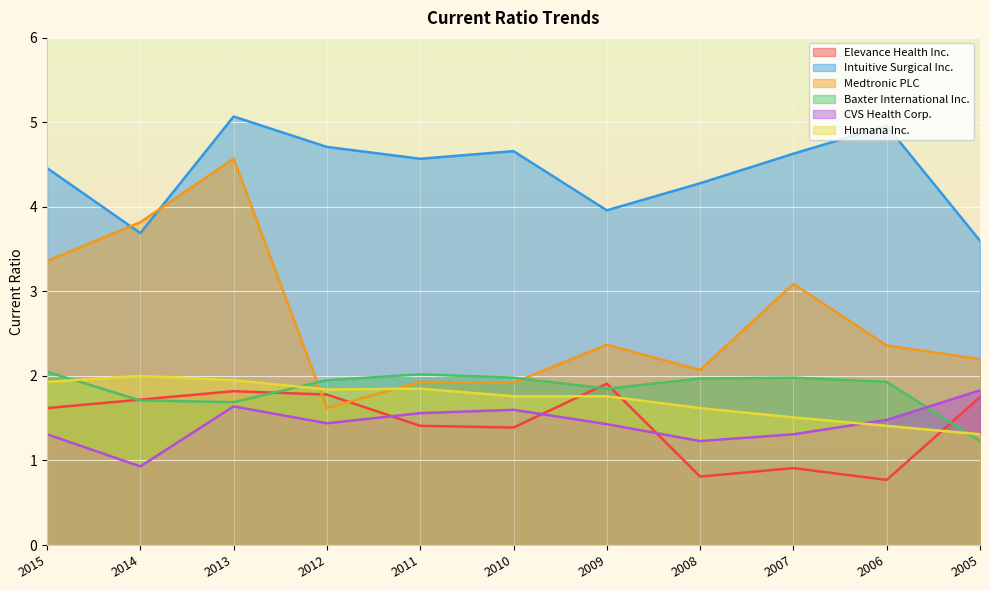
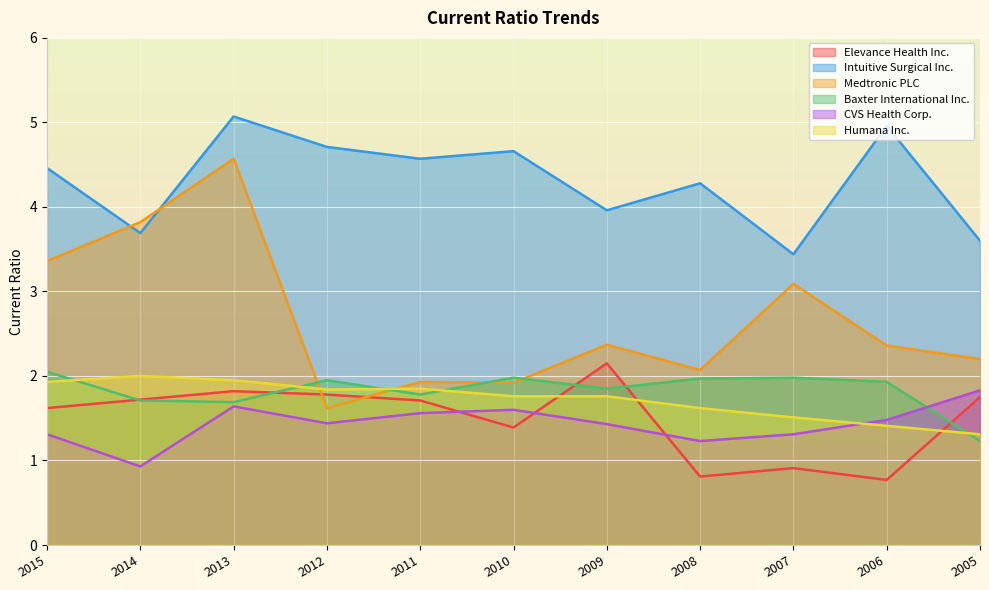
Elevance Health Inc., 2011: 1.4 -> 1.7
Baxter International Inc., 2011: 2.0 -> 1.8
Elevance Health Inc., 2009: 1.9 -> 2.2
Intuitive Surgical Inc., 2007: 4.6 -> 3.4
